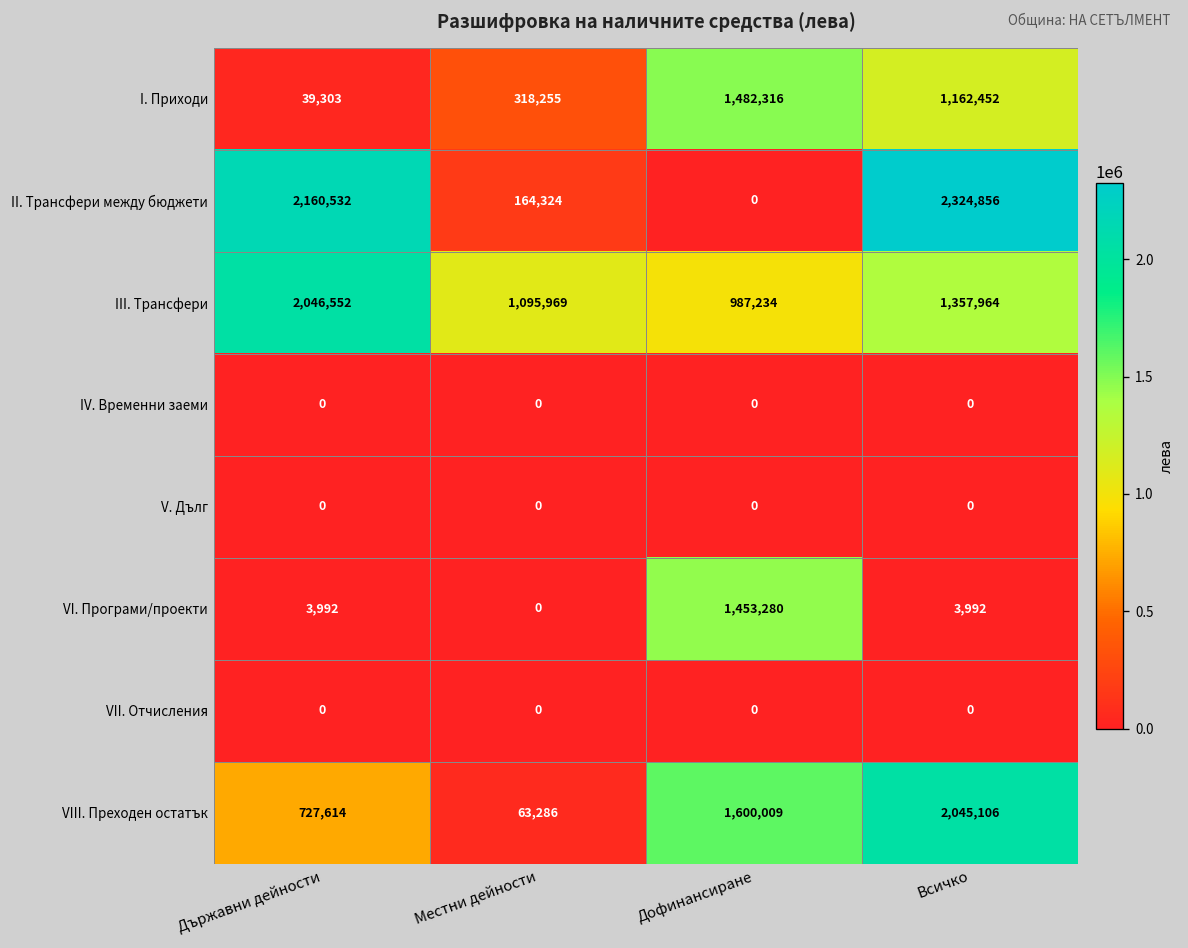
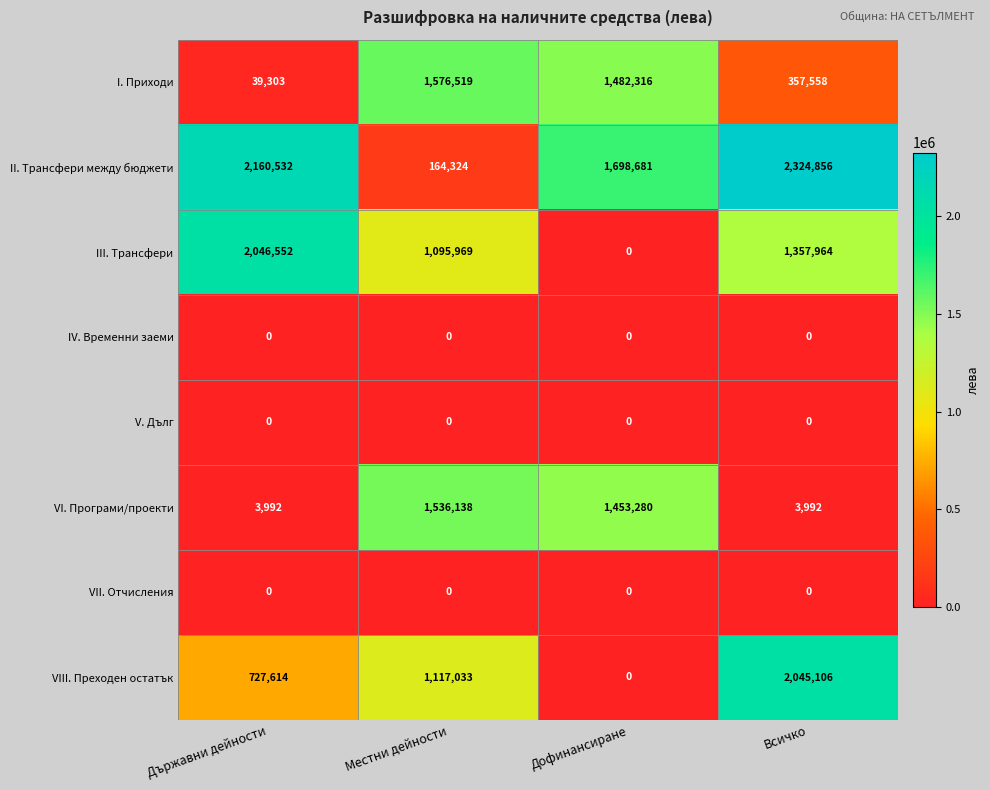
I. Приходи, Местни дейности: 318,255 -> 1,576,519
I. Приходи, Всичко: 1,162,452 -> 357,558
II. Трансфери между бюджети, Дофинансиране: 0 -> 1,698,681
III. Трансфери, Дофинансиране: 987,234 -> 0
VI. Програми/проекти, Местни дейности: 0 -> 1,536,138
VIII. Преходен остатък, Местни дейности: 63,286 -> 1,117,033
VIII. Преходен остатък, Дофинансиране: 1,600,009 -> 0
